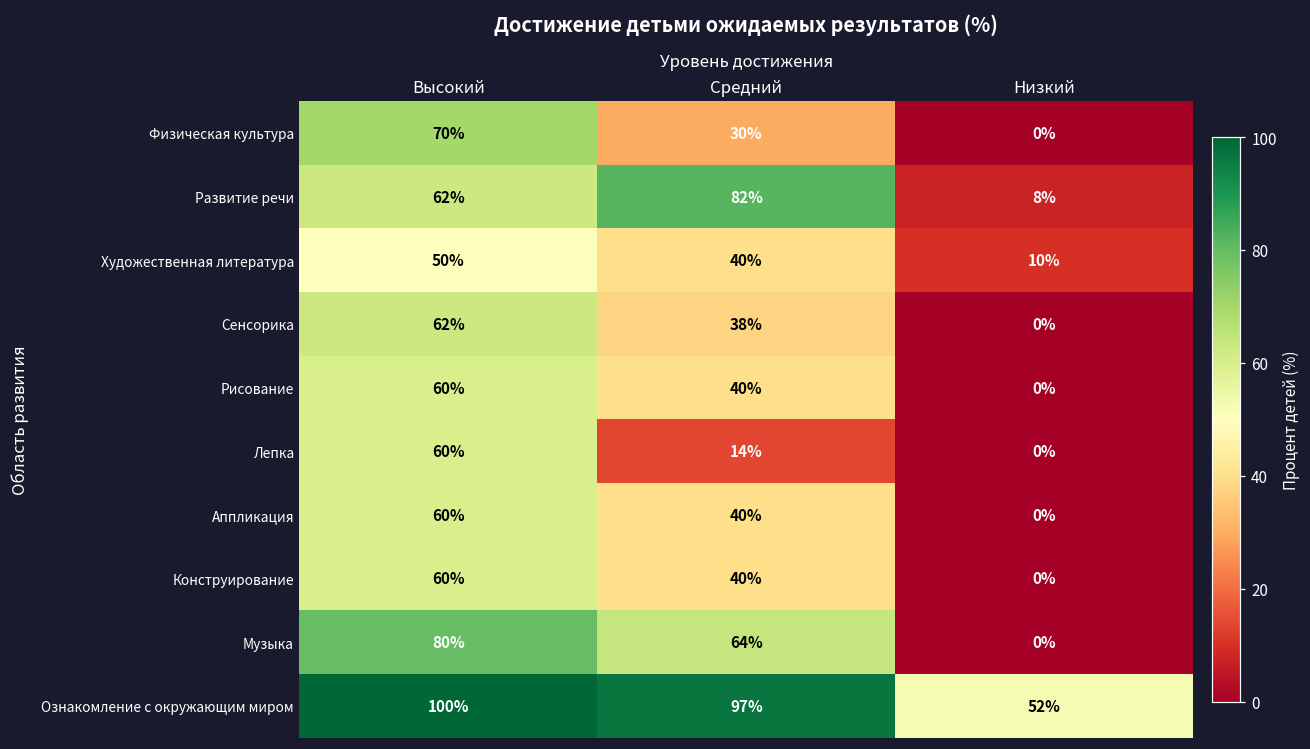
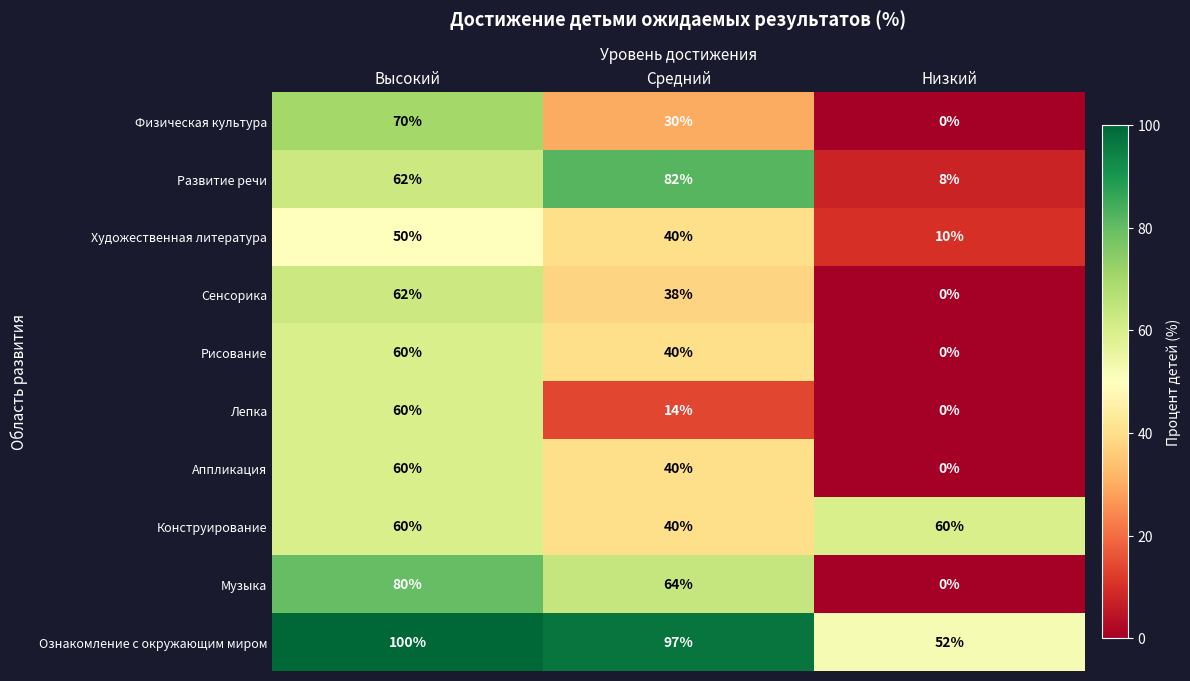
Конструирование, Низкий: 0% -> 60%
